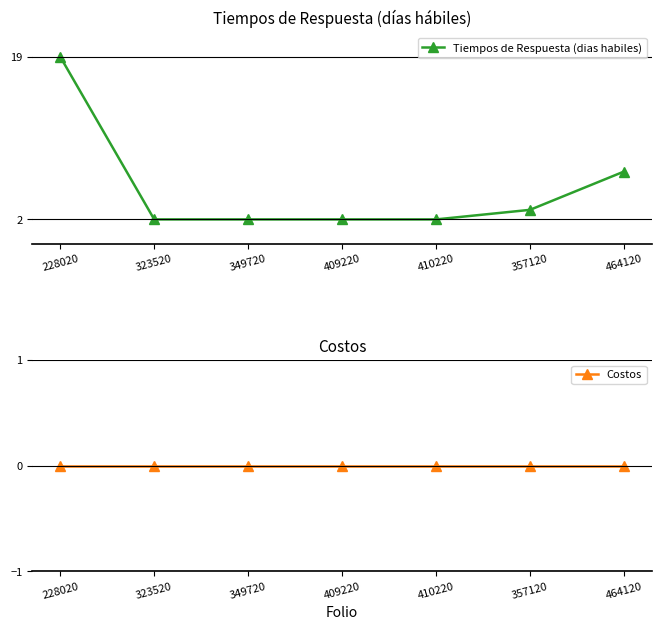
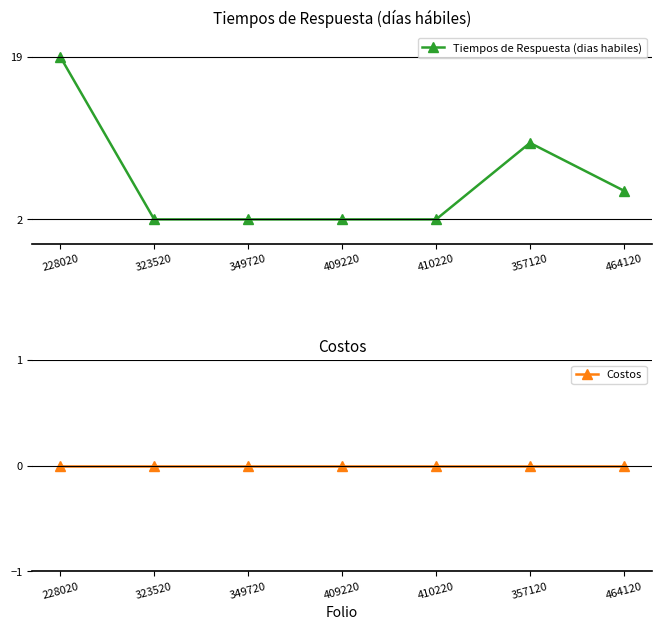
Tiempos de Respuesta (días hábiles), 357120: 3 -> 10
Tiempos de Respuesta (días hábiles), 464120: 7 -> 5
